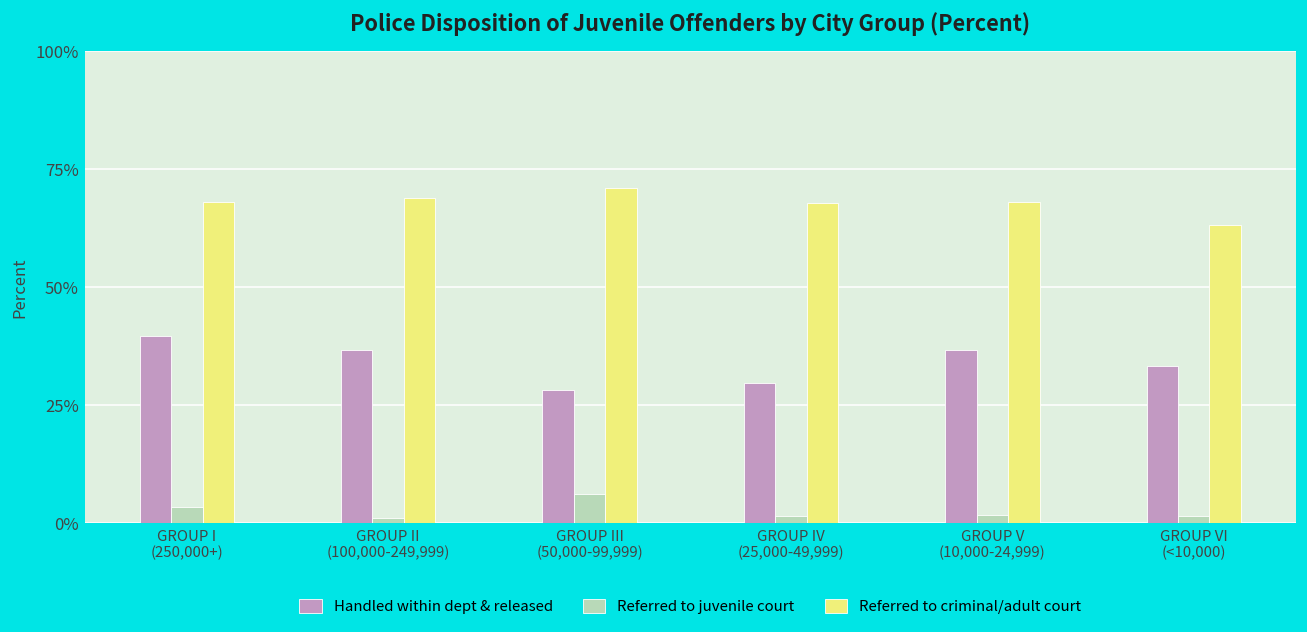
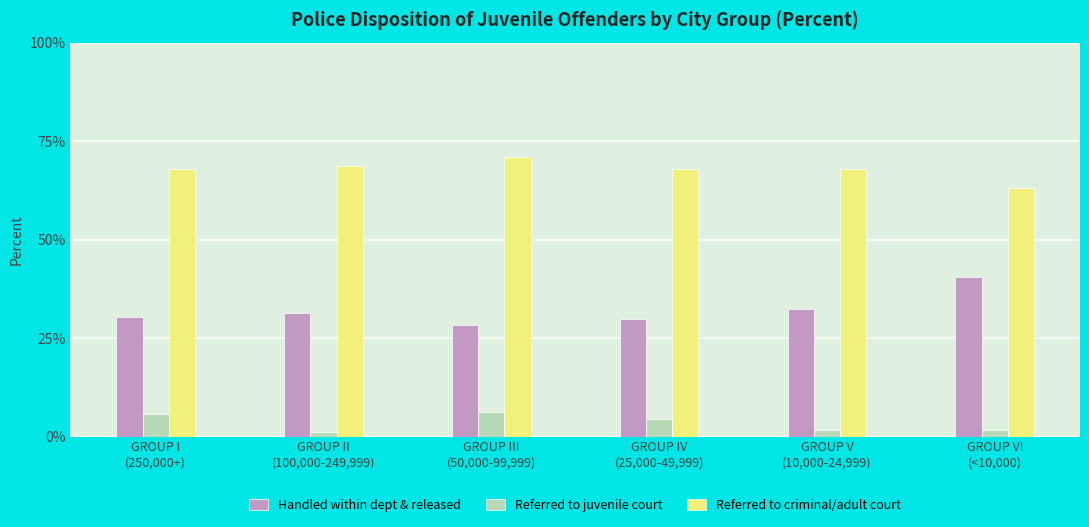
Handled within dept & released, GROUP I (250,000+): 40% -> 30%
Referred to juvenile court, GROUP I (250,000+): 3% -> 6%
Handled within dept & released, GROUP II (100,000-249,999): 37% -> 31%
Referred to juvenile court, GROUP IV (25,000-49,999): 2% -> 5%
Handled within dept & released, GROUP V (10,000-24,999): 37% -> 33%
Handled within dept & released, GROUP VI (<10,000): 33% -> 41%
